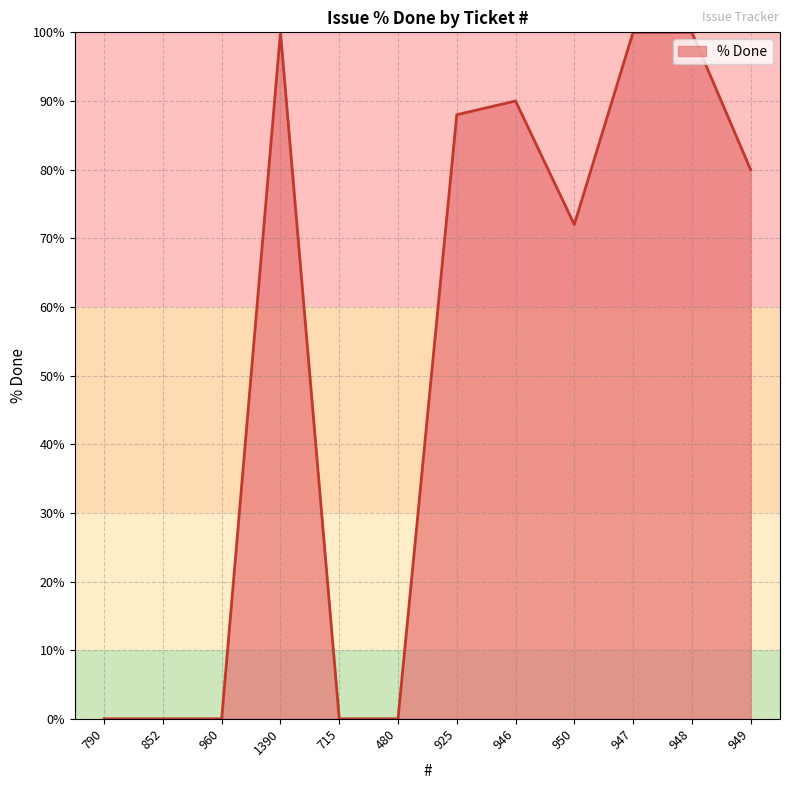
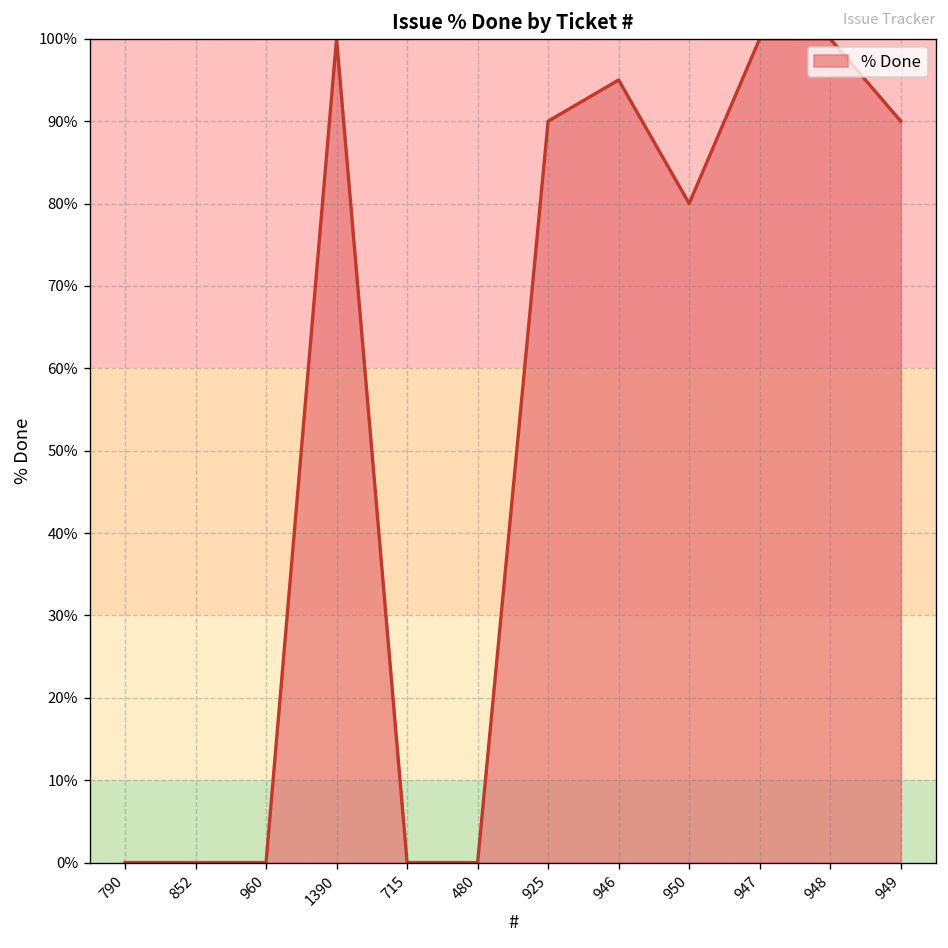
925: 88% -> 90%
946: 90% -> 95%
950: 72% -> 80%
949: 80% -> 90%
